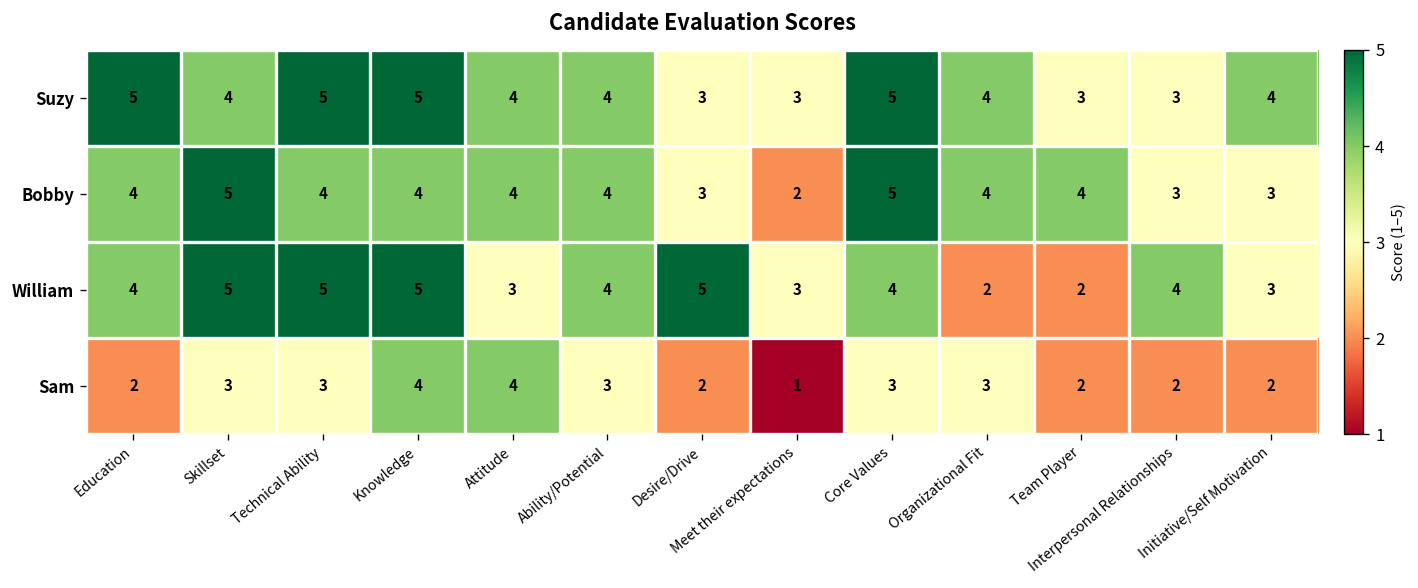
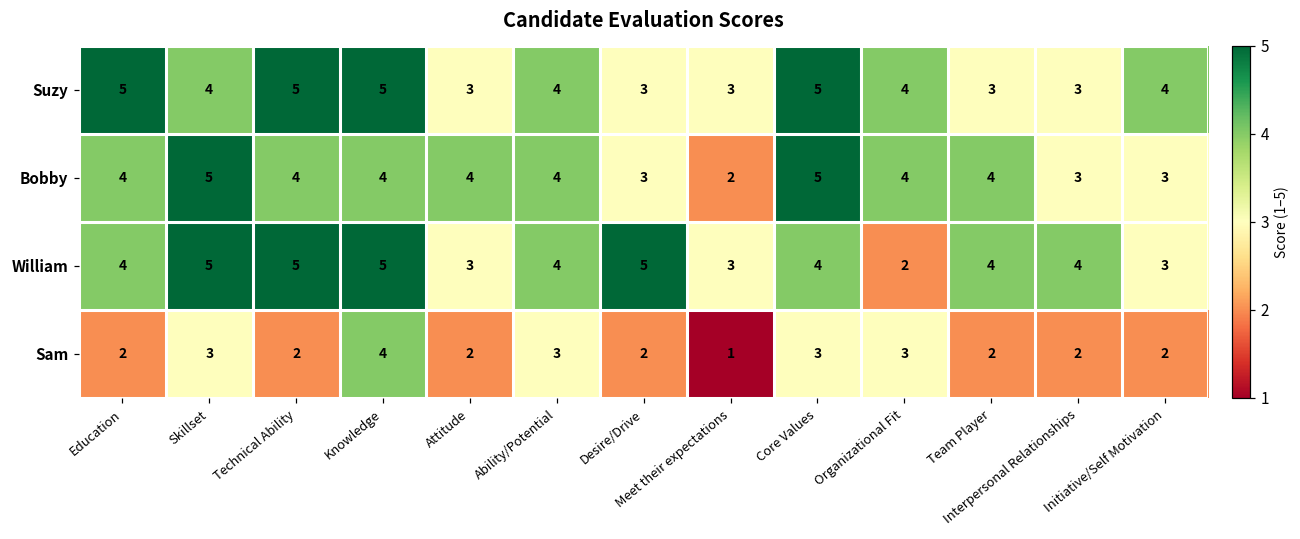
Suzy, Attitude: 4 -> 3
William, Team Player: 2 -> 4
Sam, Technical Ability: 3 -> 2
Sam, Attitude: 4 -> 2
